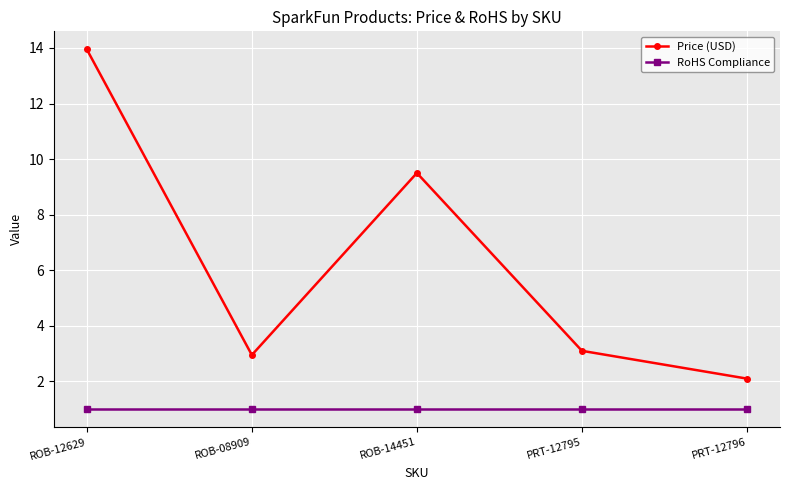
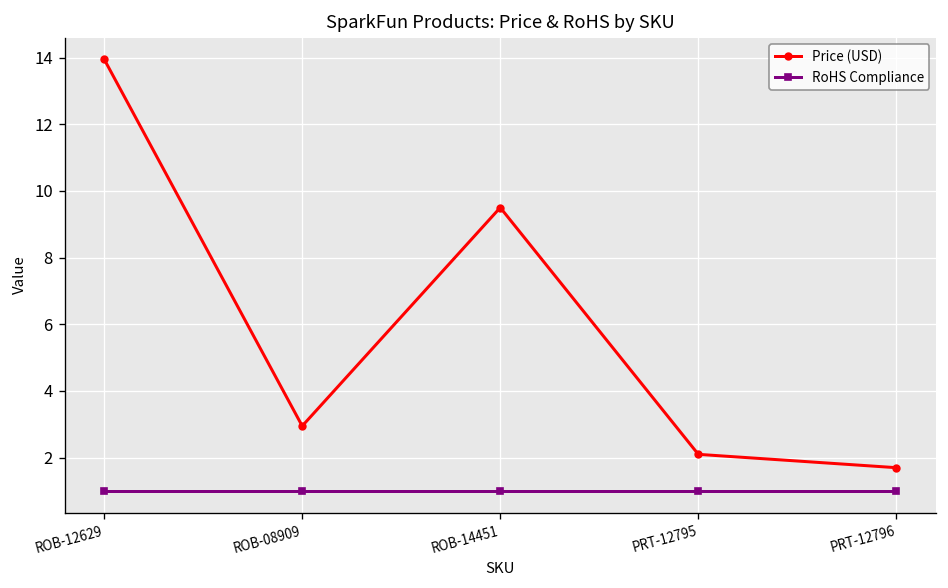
Price (USD), PRT-12795: 3.1 -> 2.1
Price (USD), PRT-12796: 2.1 -> 1.7
